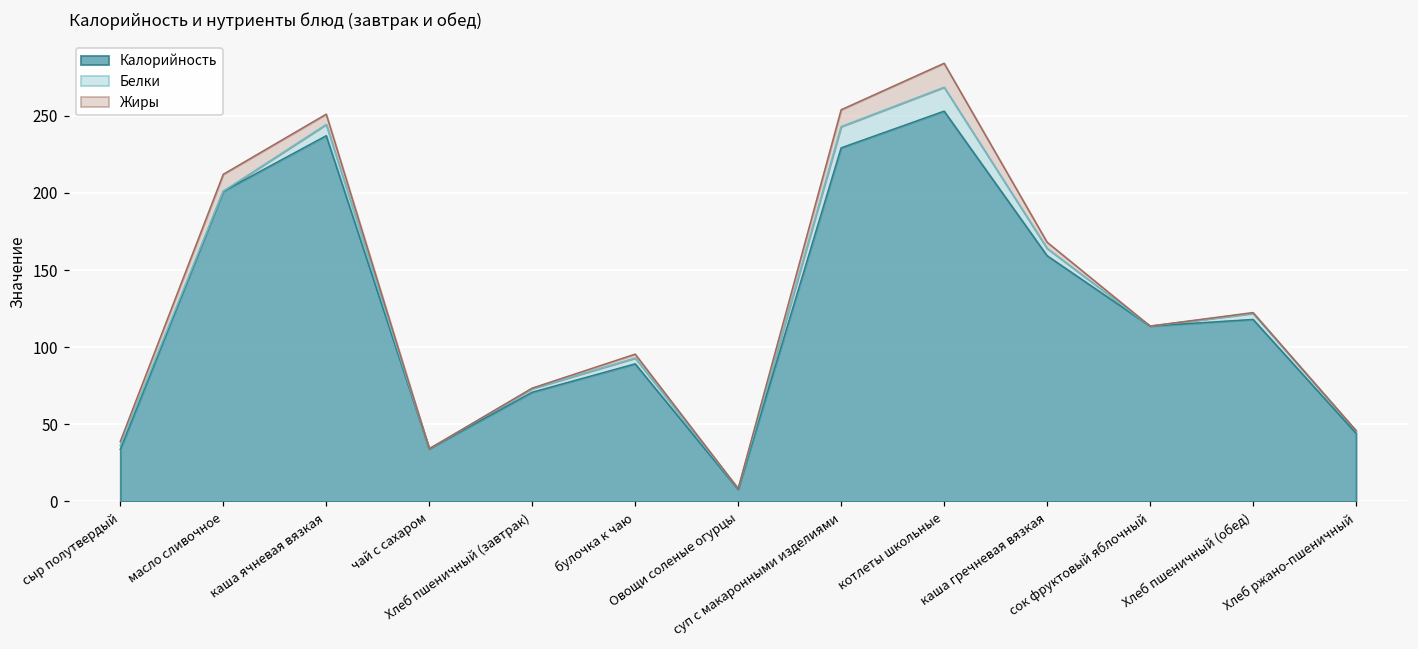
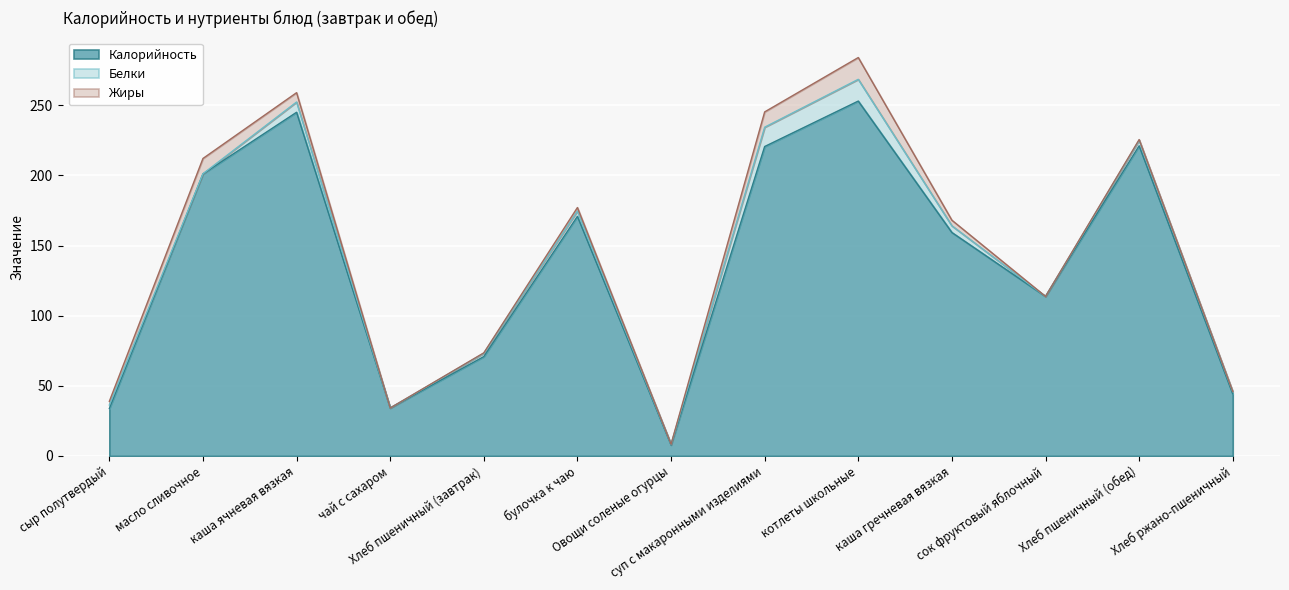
Калорийность, каша ячневая вязкая: 237 -> 245
Калорийность, булочка к чаю: 89 -> 171
Калорийность, суп с макаронными изделиями: 229 -> 221
Калорийность, Хлеб пшеничный (обед): 118 -> 221
